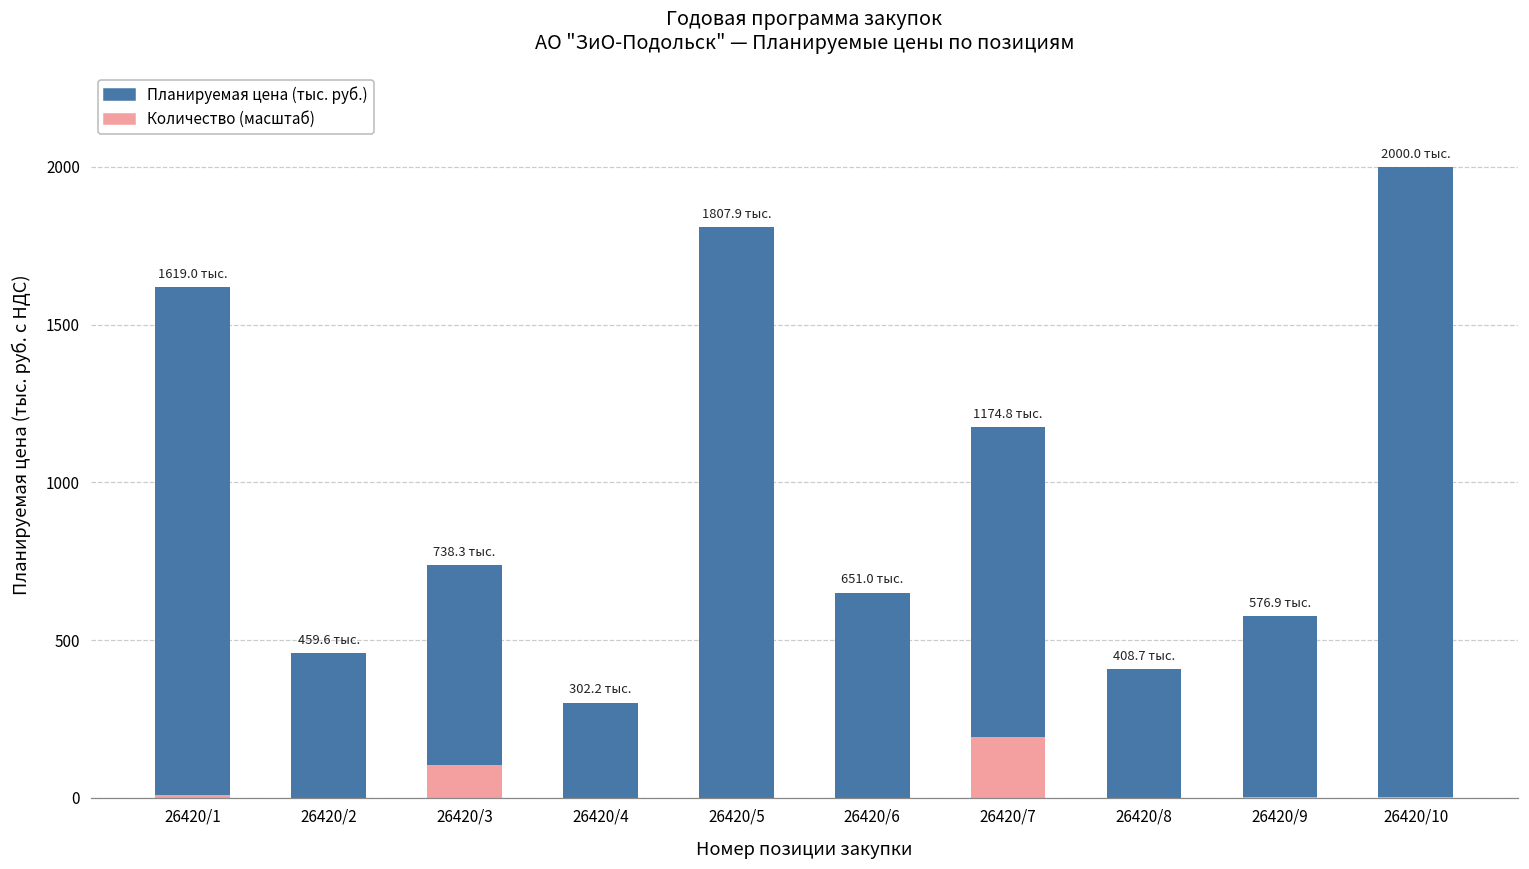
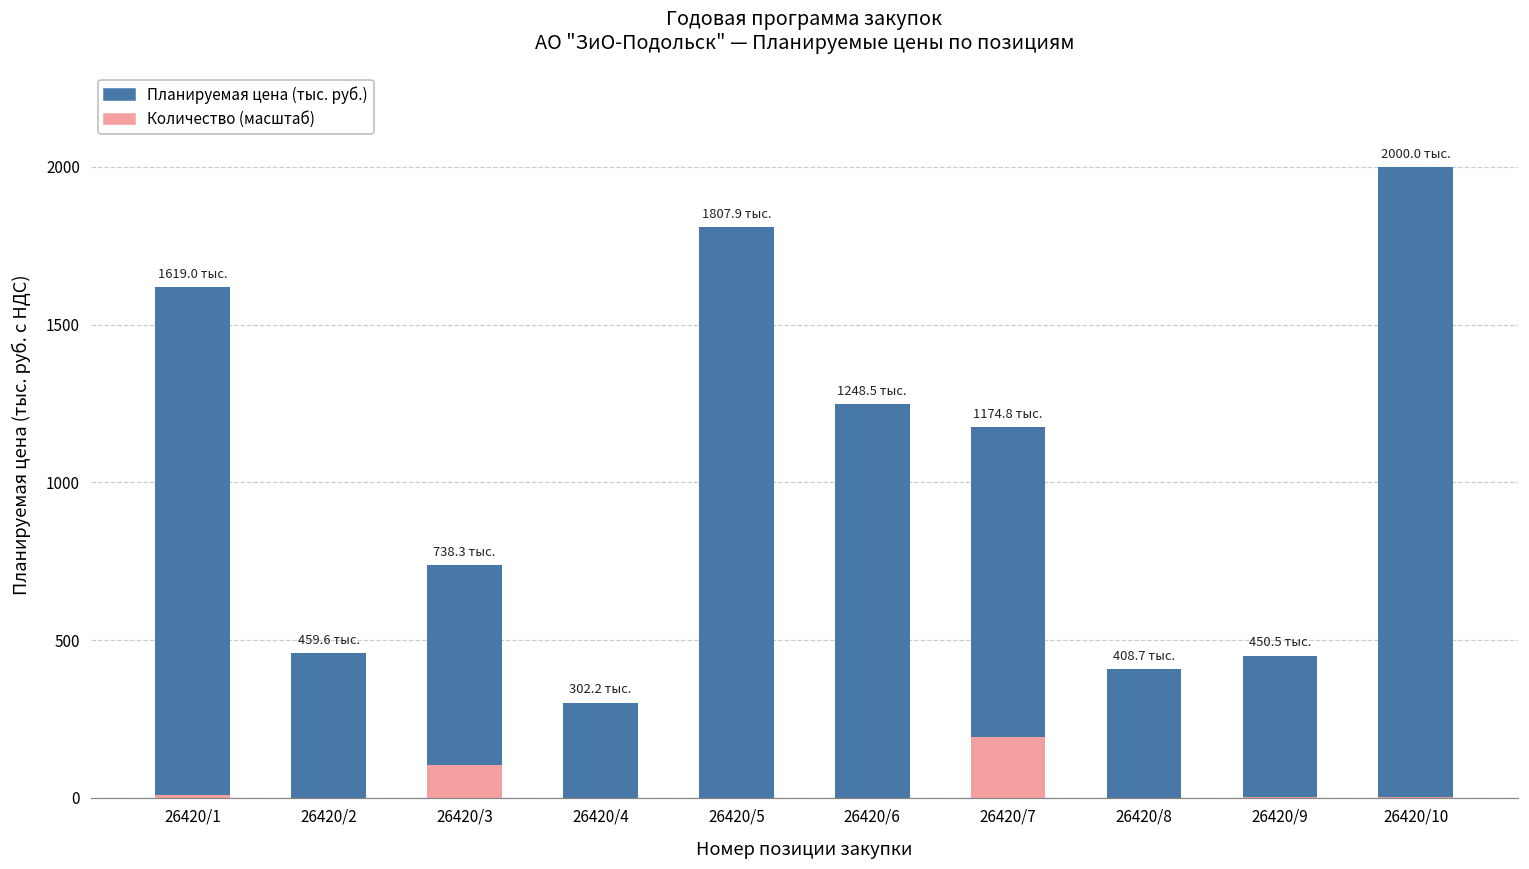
Планируемая цена (тыс. руб.), 26420/6: 651.0 -> 1248.5
Планируемая цена (тыс. руб.), 26420/9: 576.9 -> 450.5
